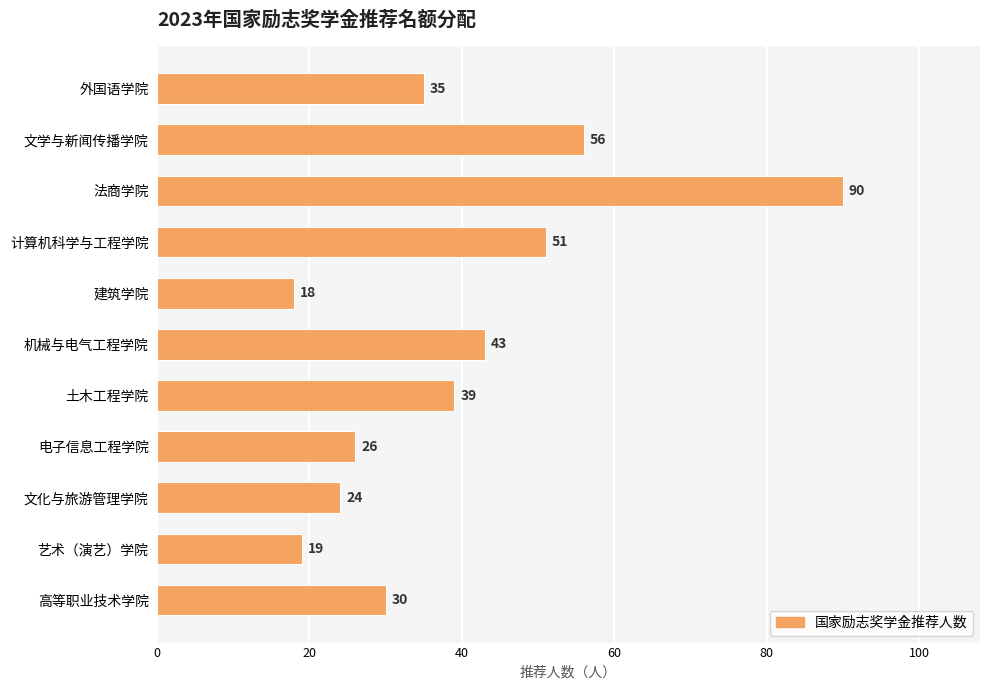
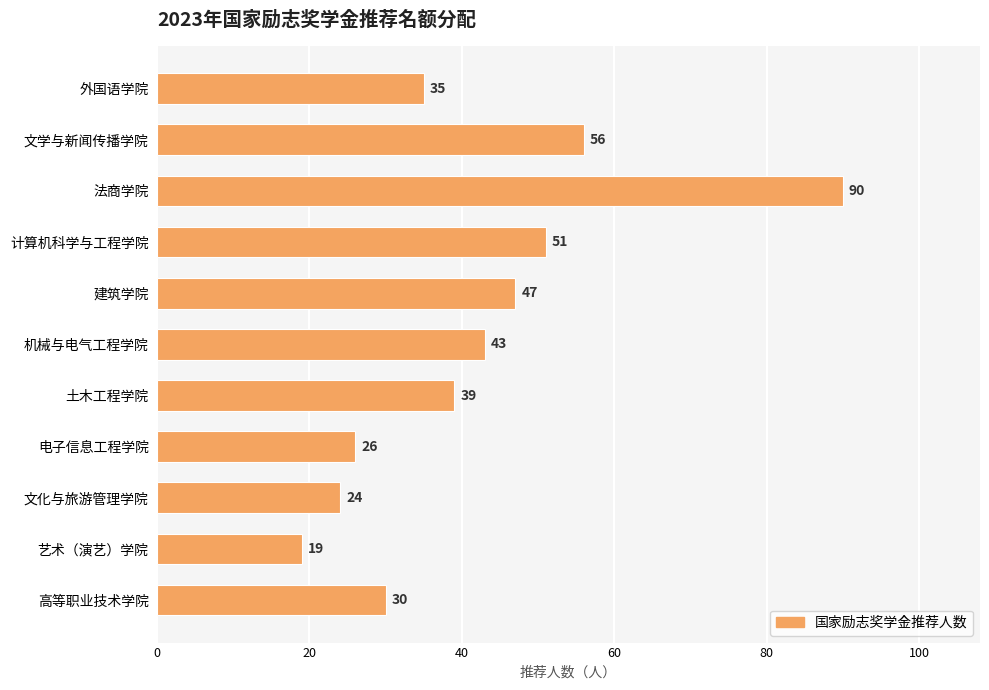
建筑学院: 18 -> 47
